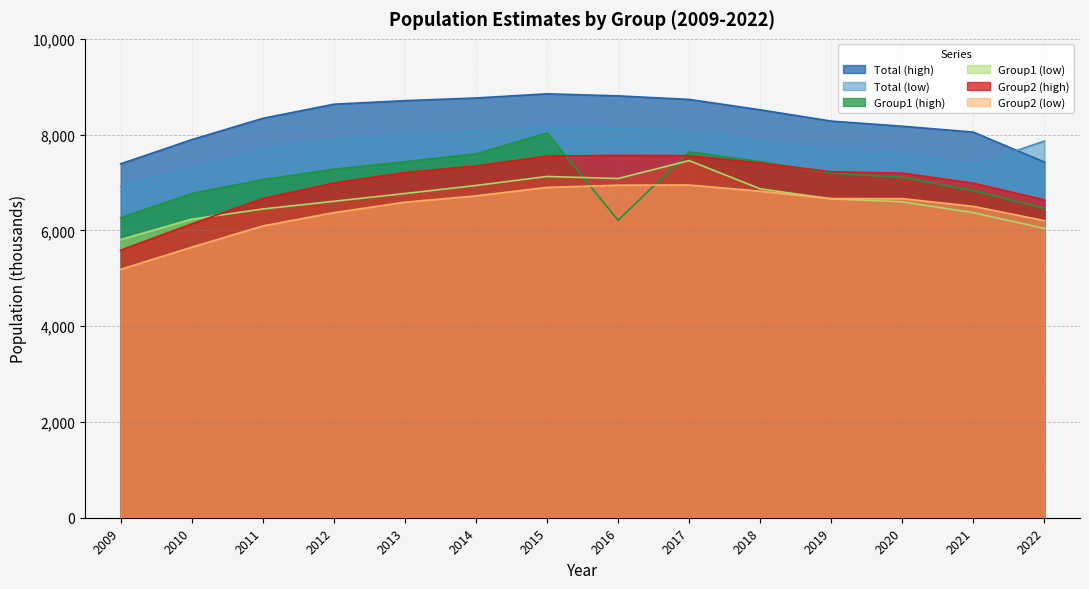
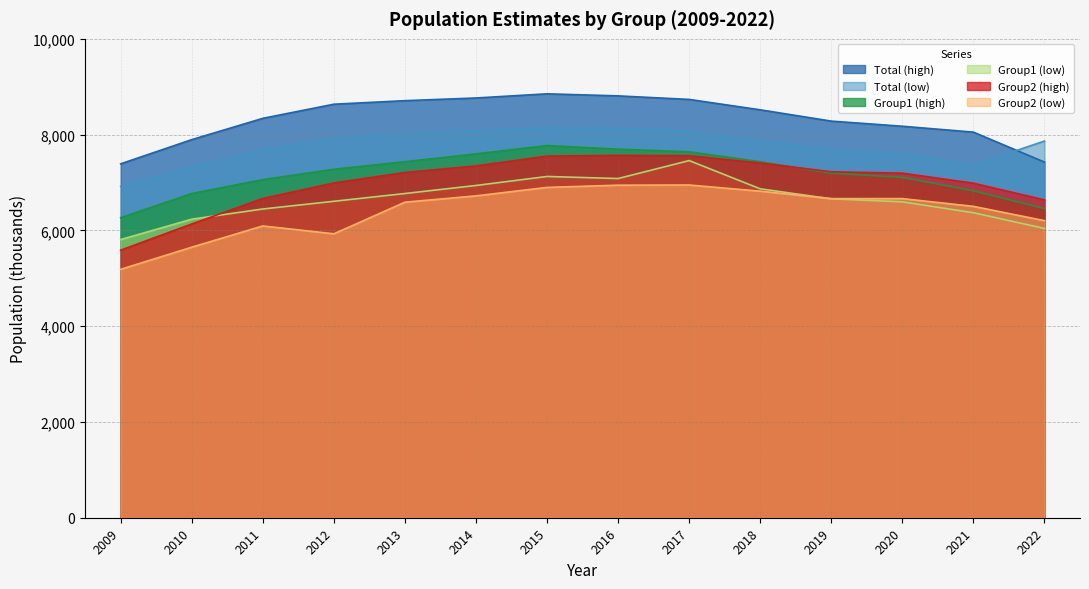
Group2 (low), 2012: 6,400 -> 5,900
Group1 (high), 2015: 8,000 -> 7,800
Group1 (high), 2016: 6,200 -> 7,700
